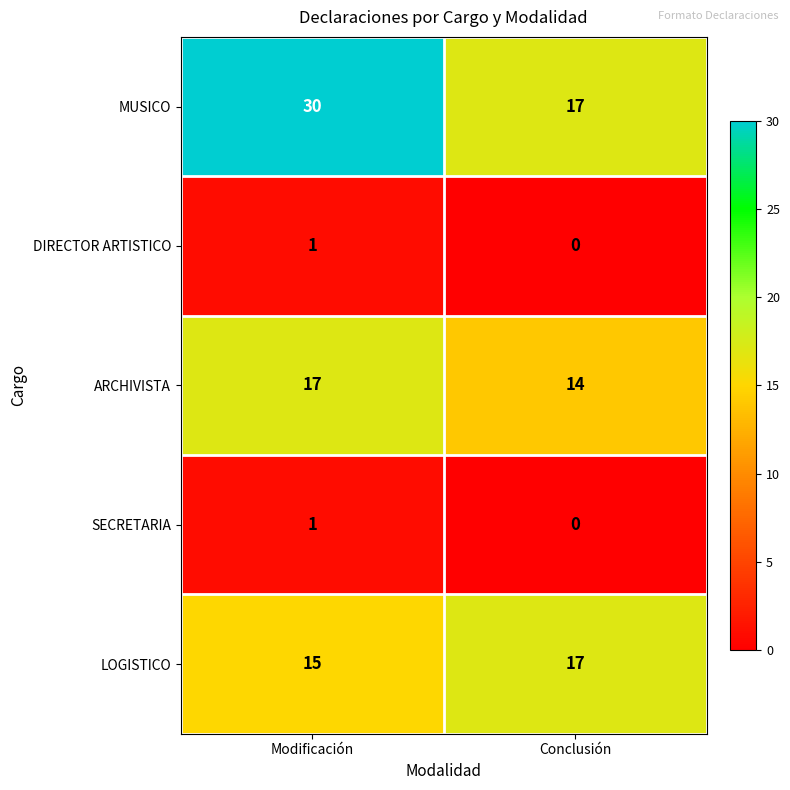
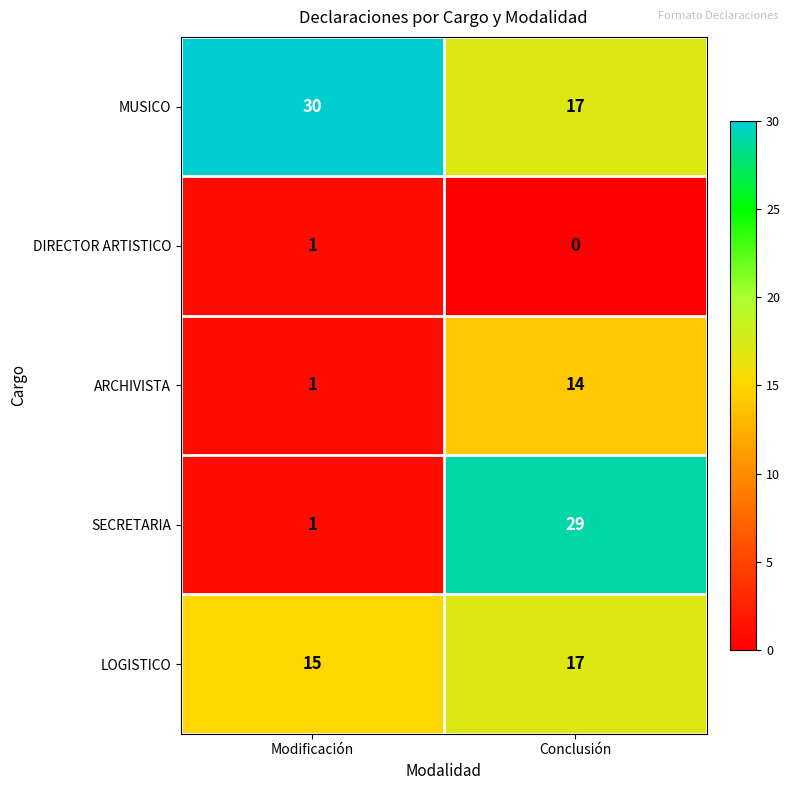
ARCHIVISTA, Modificación: 17 -> 1
SECRETARIA, Conclusión: 0 -> 29
